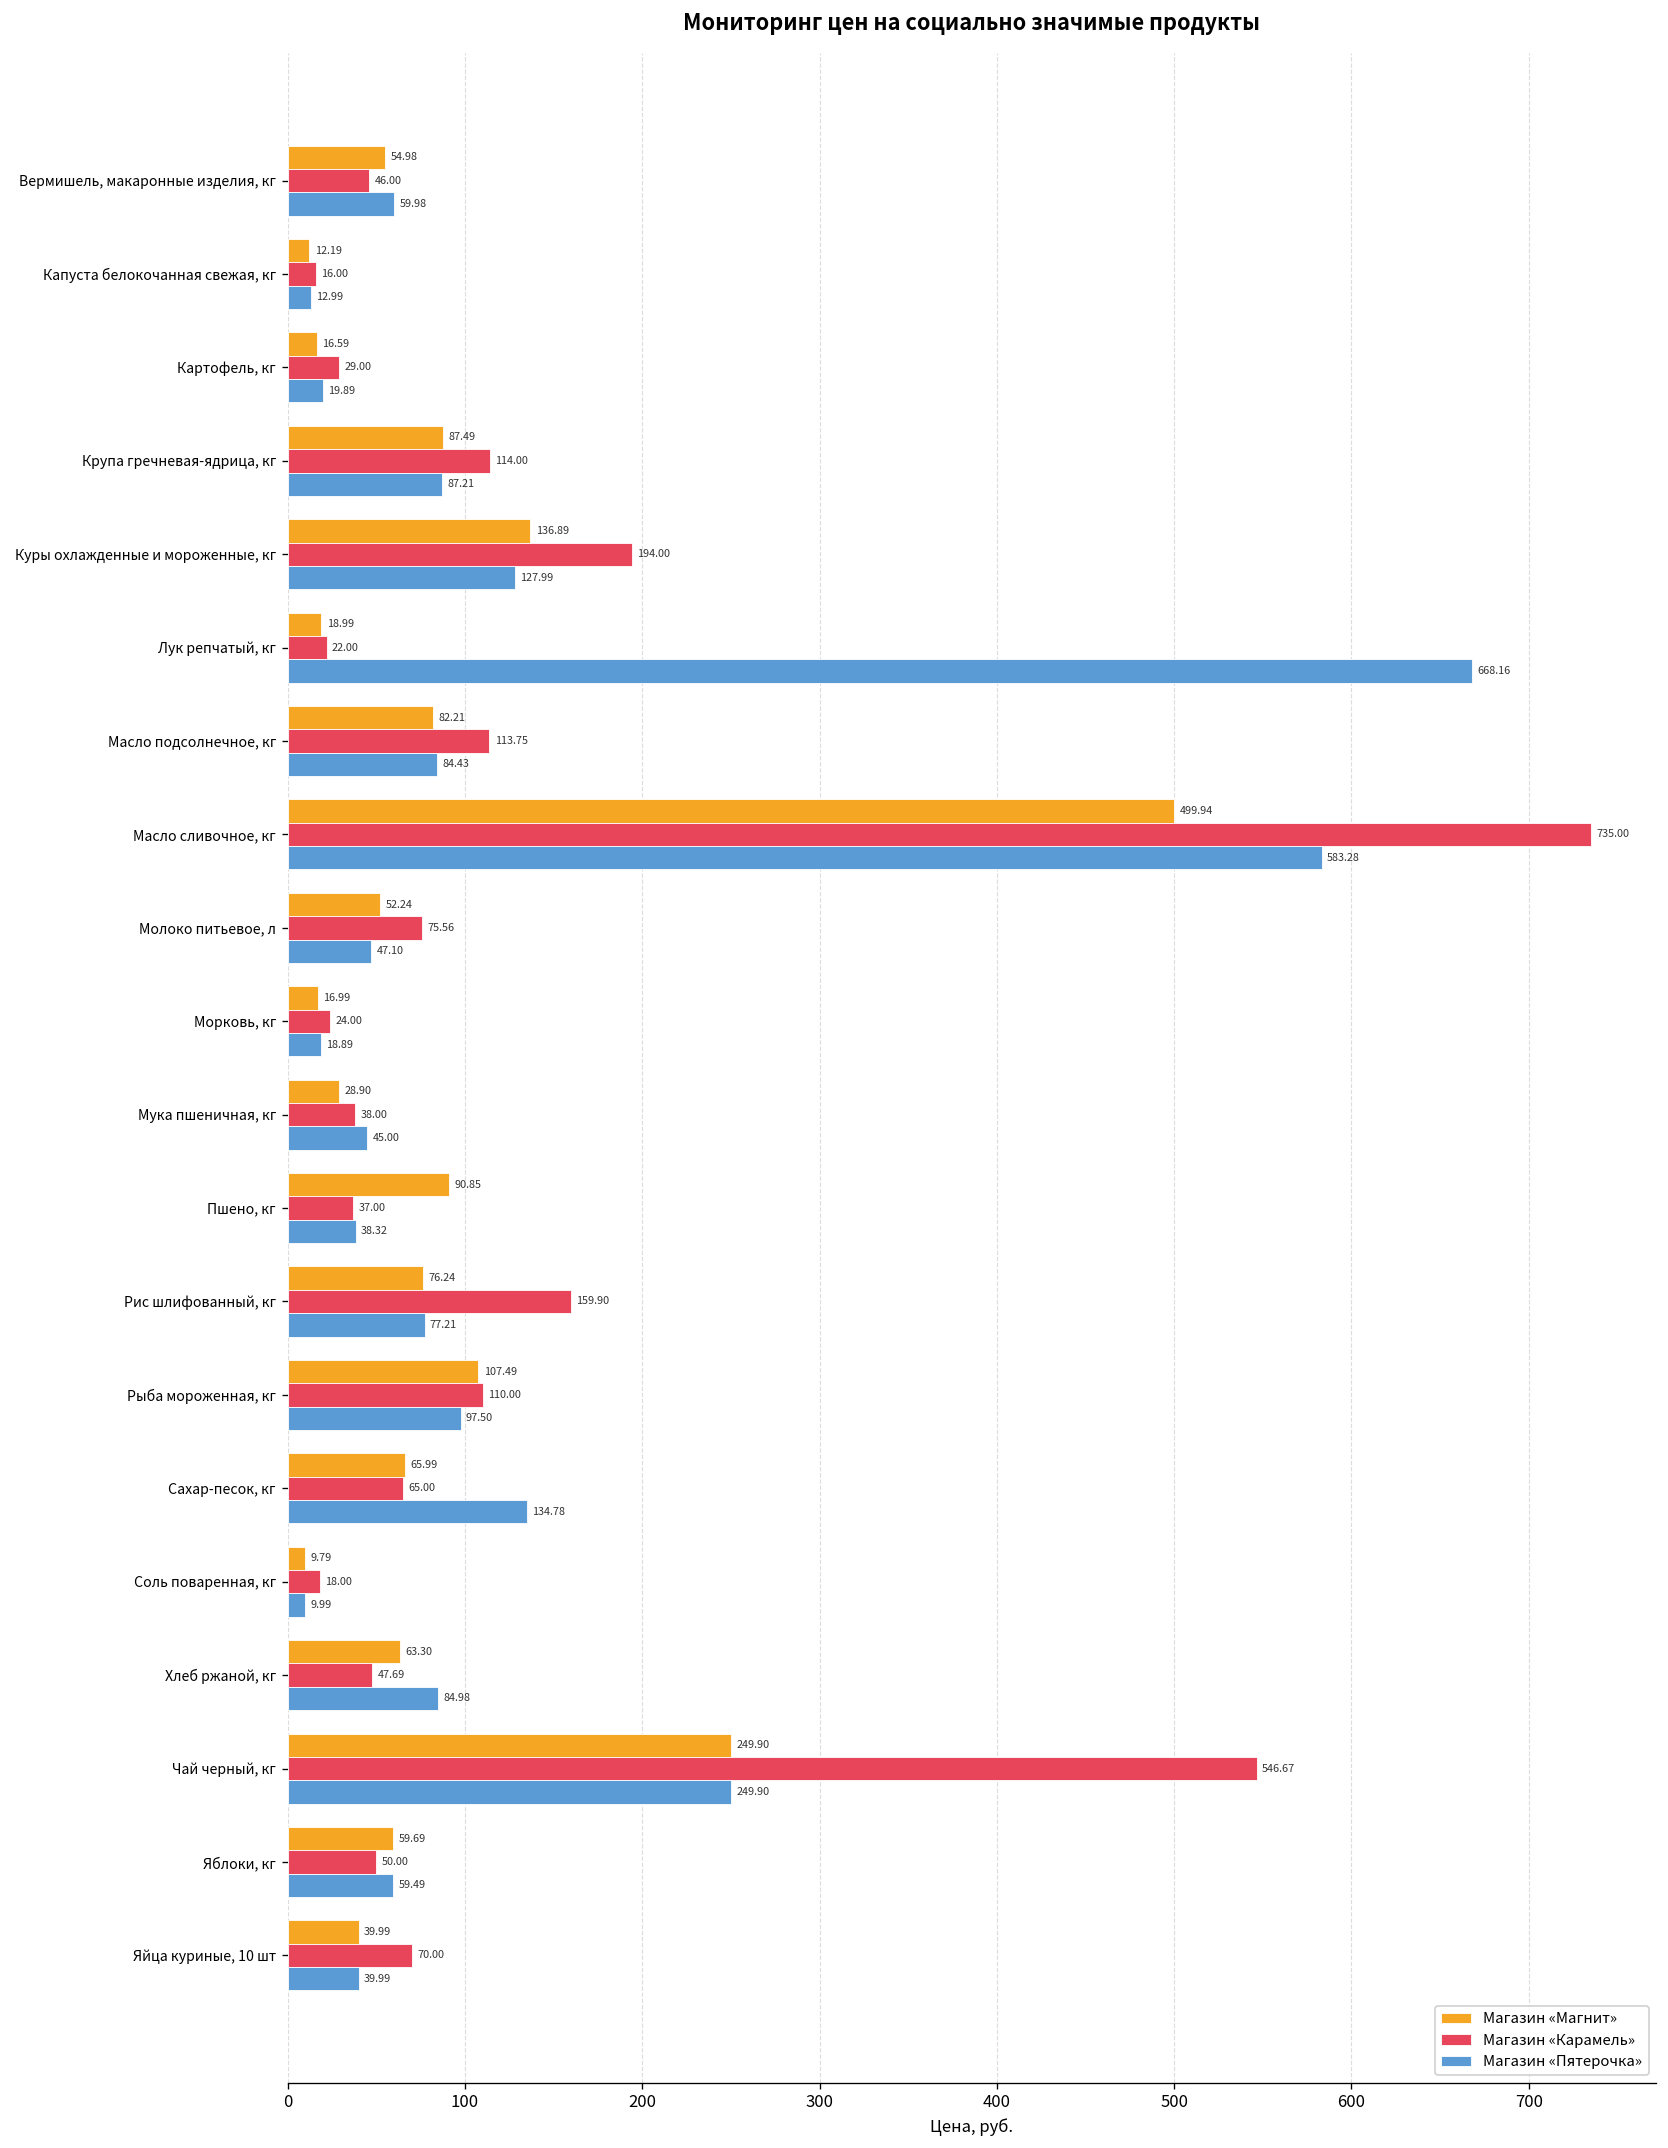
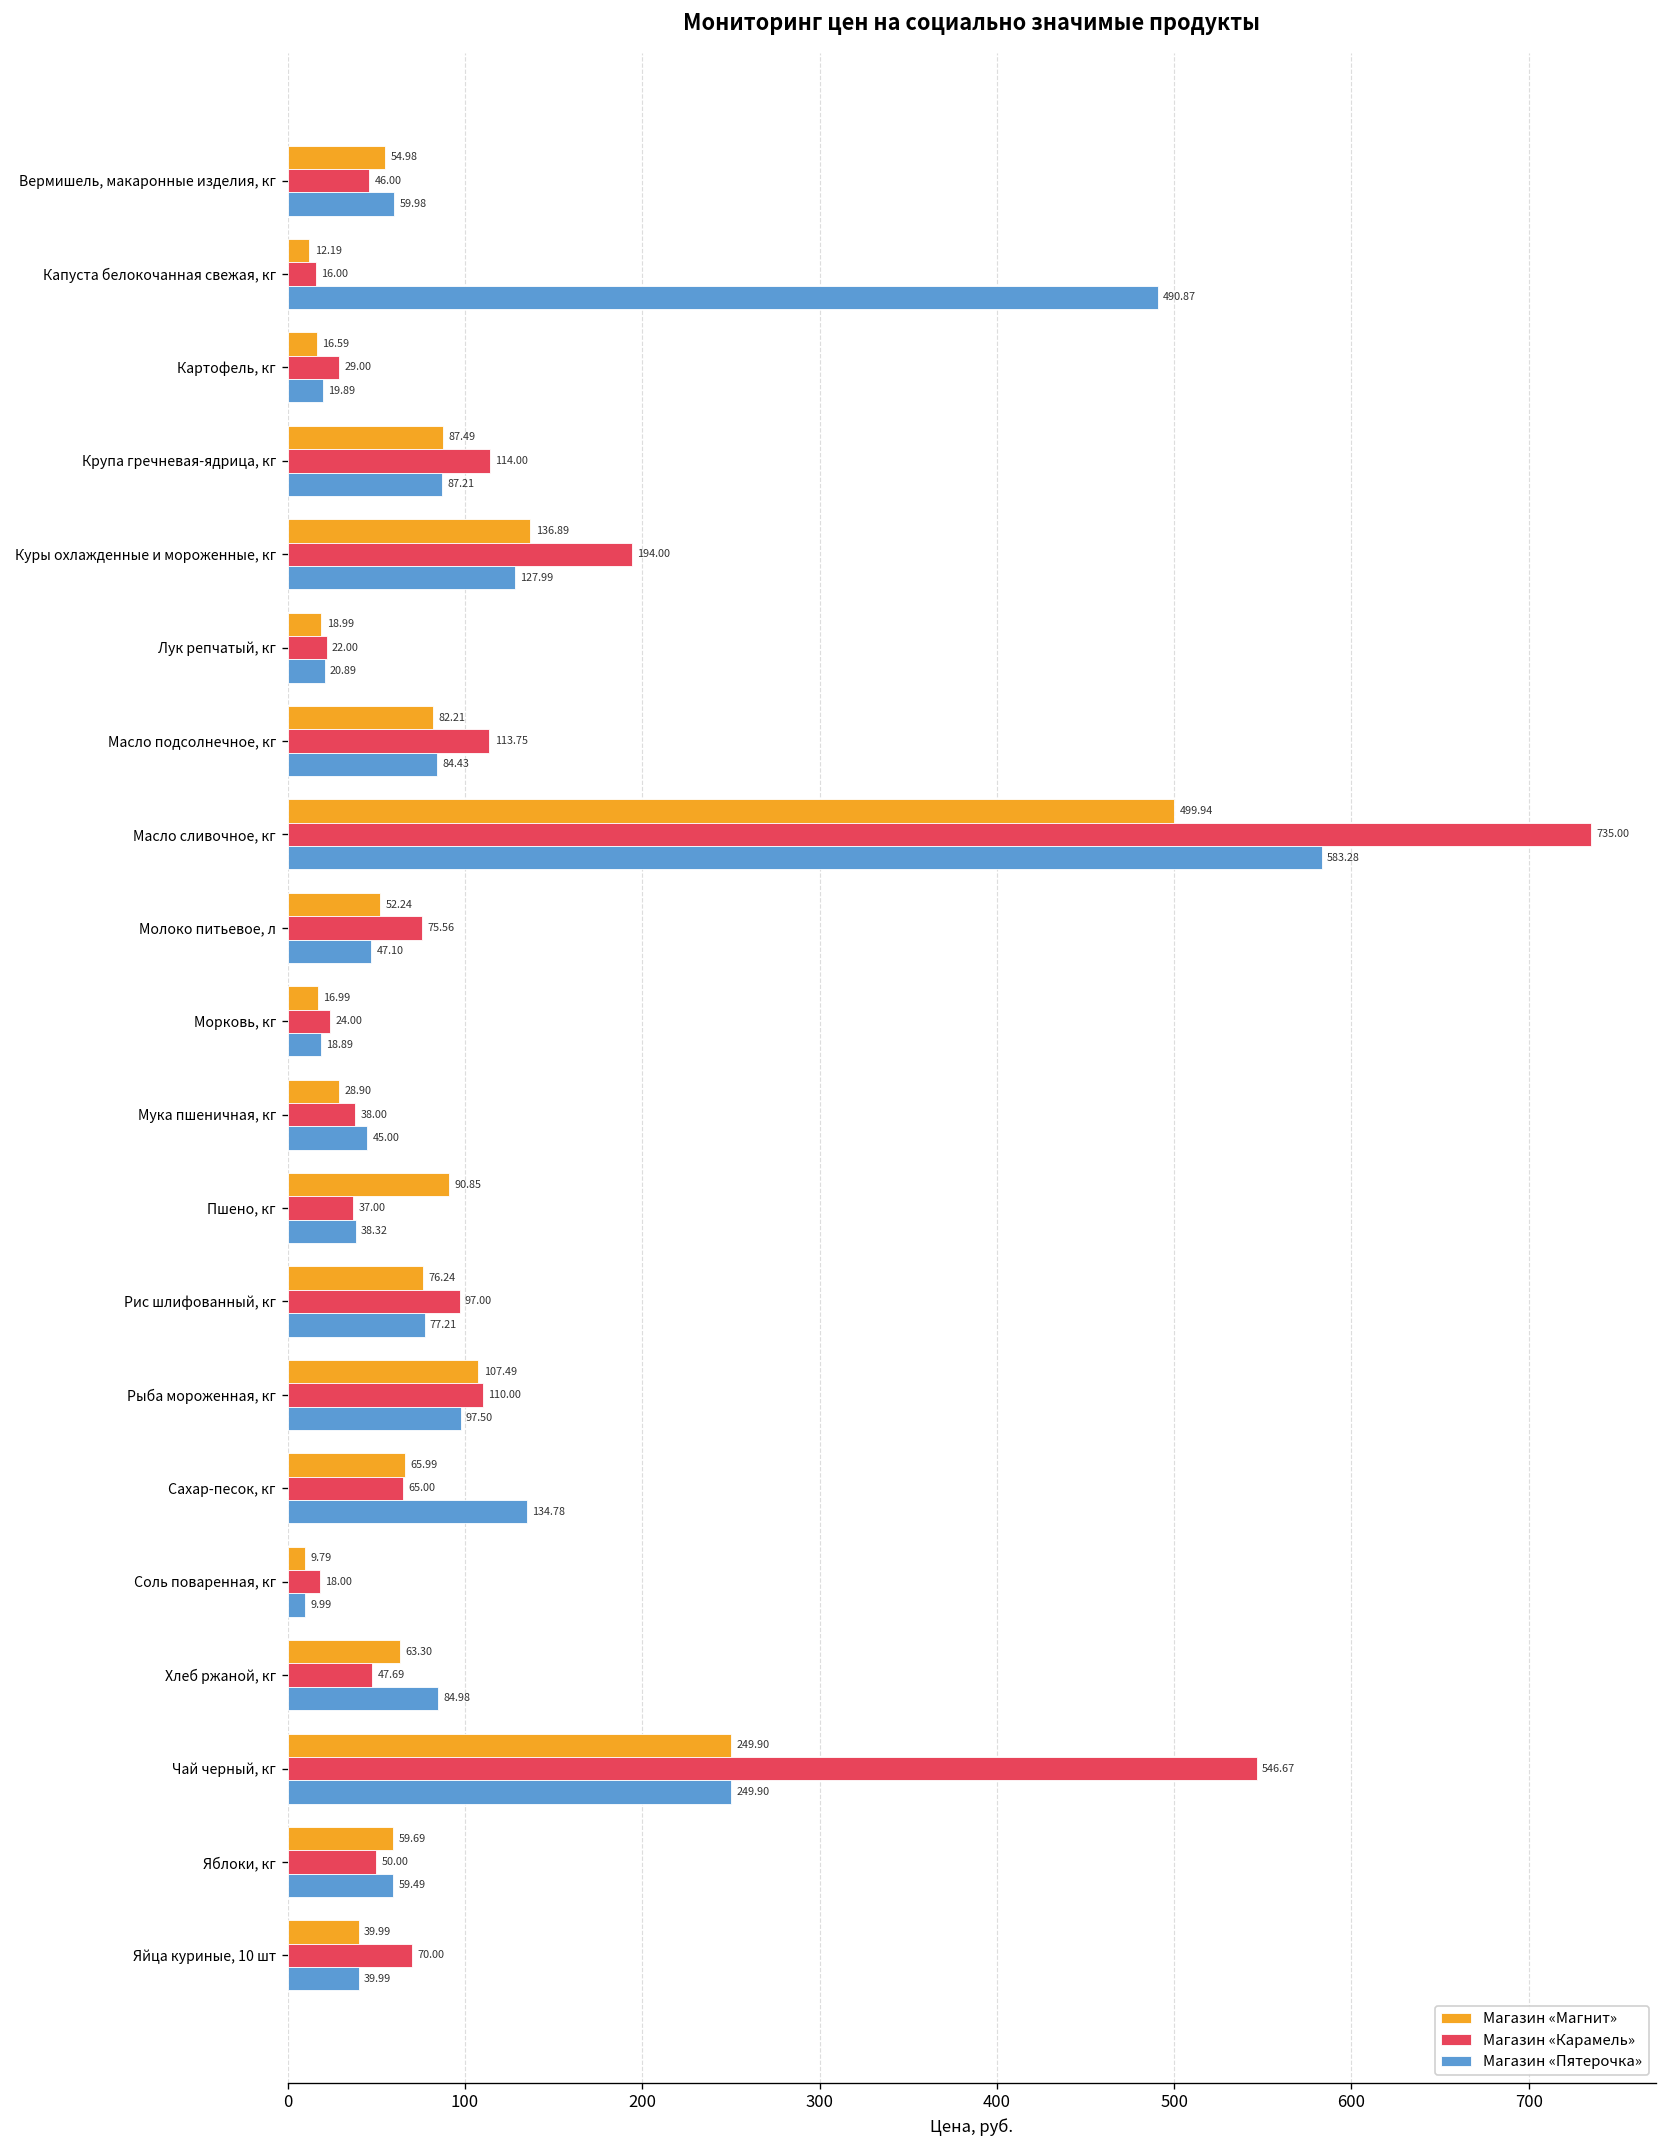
Магазин «Пятерочка», Капуста белокочанная свежая, кг: 12.99 -> 490.87
Магазин «Пятерочка», Лук репчатый, кг: 668.16 -> 20.89
Магазин «Карамель», Рис шлифованный, кг: 159.90 -> 97.00
